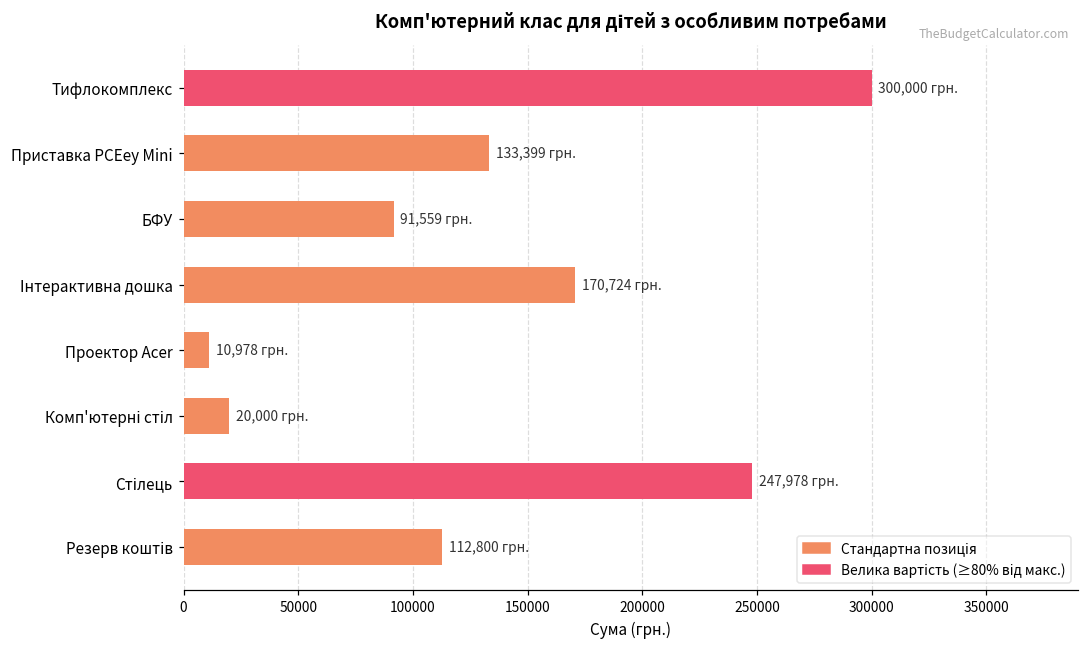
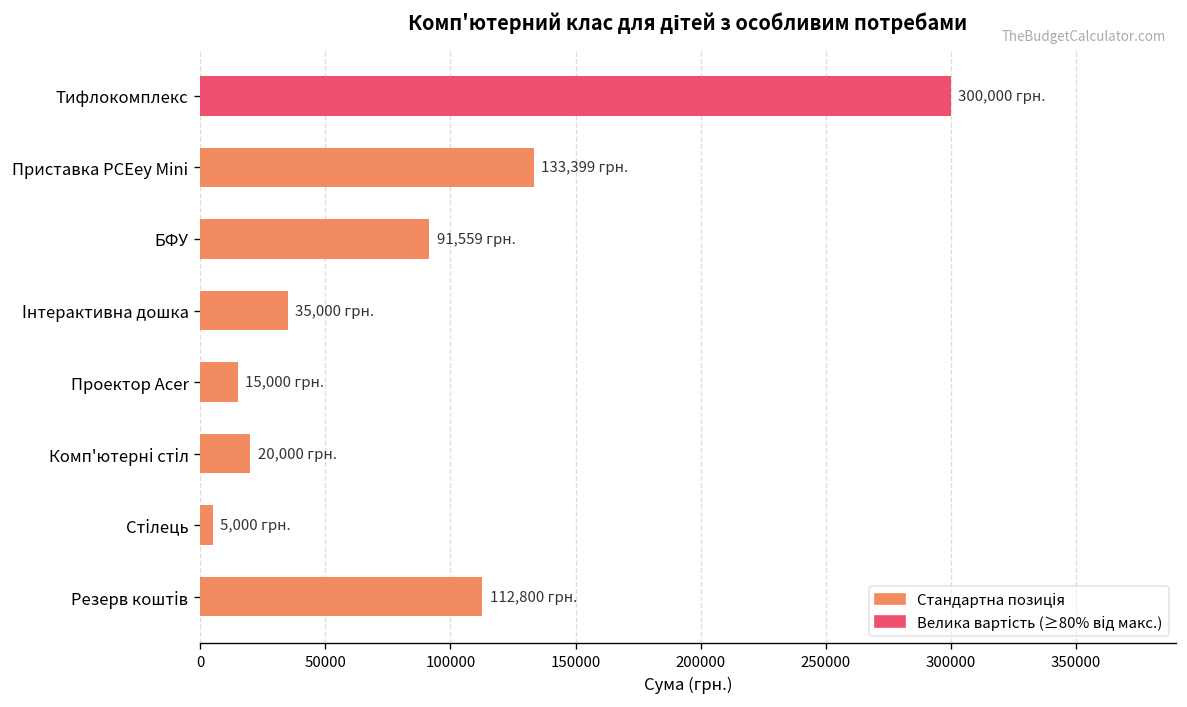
Інтерактивна дошка: 170,724 -> 35,000
Проектор Acer: 10,978 -> 15,000
Стілець: 247,978 -> 5,000
